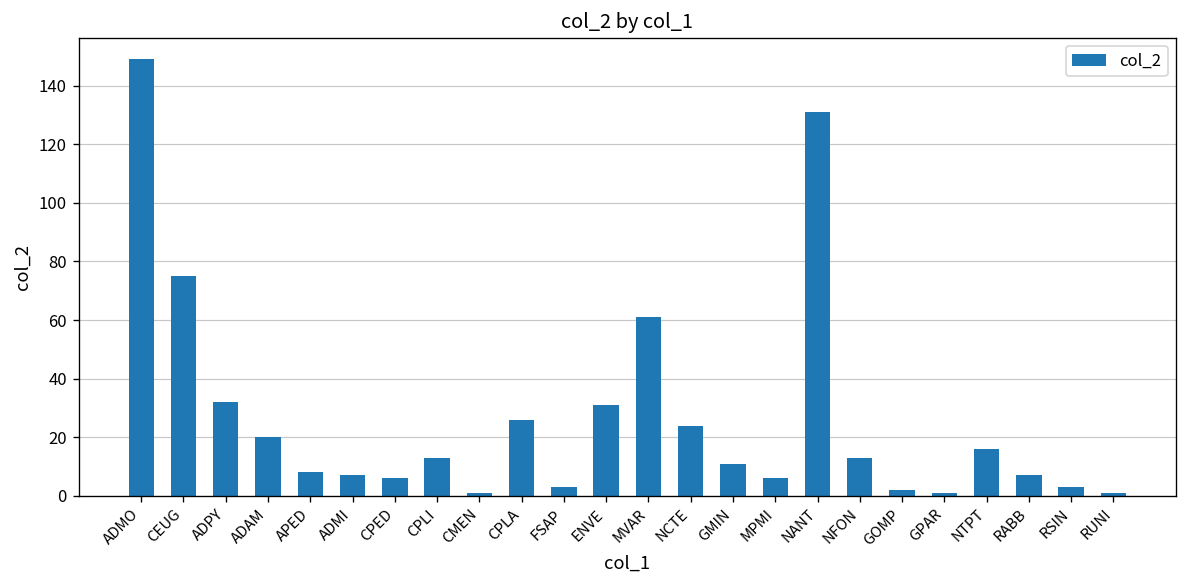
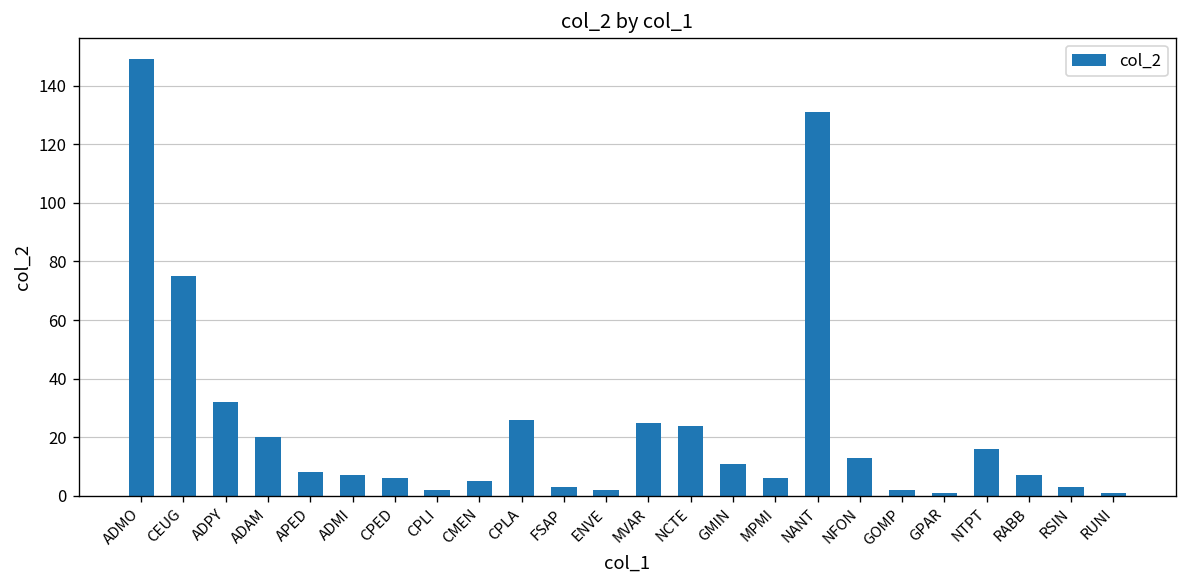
CPLI: 13 -> 2
CMEN: 1 -> 5
ENVE: 31 -> 2
MVAR: 61 -> 25
